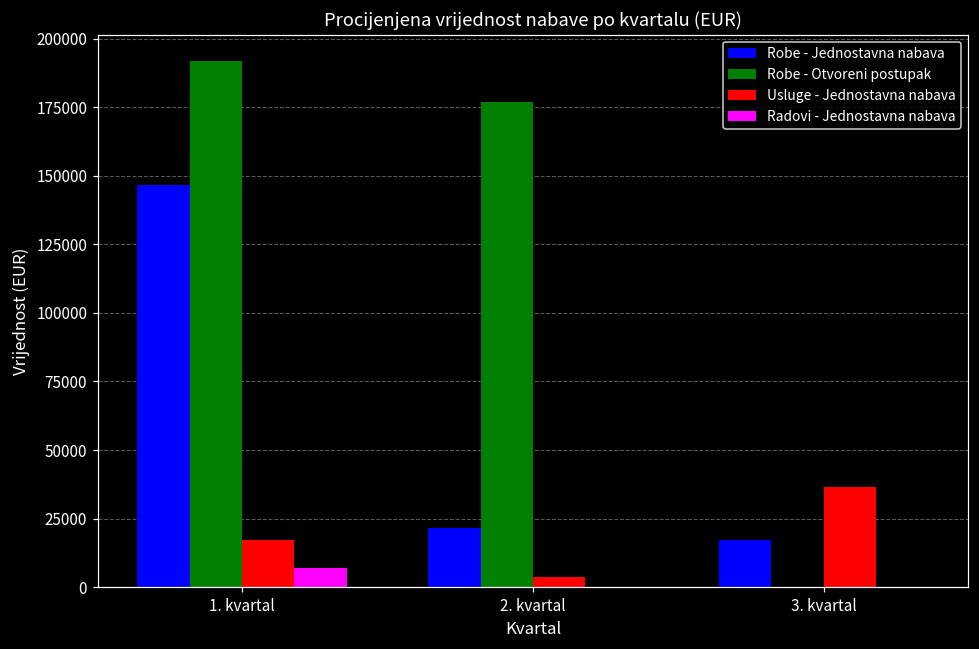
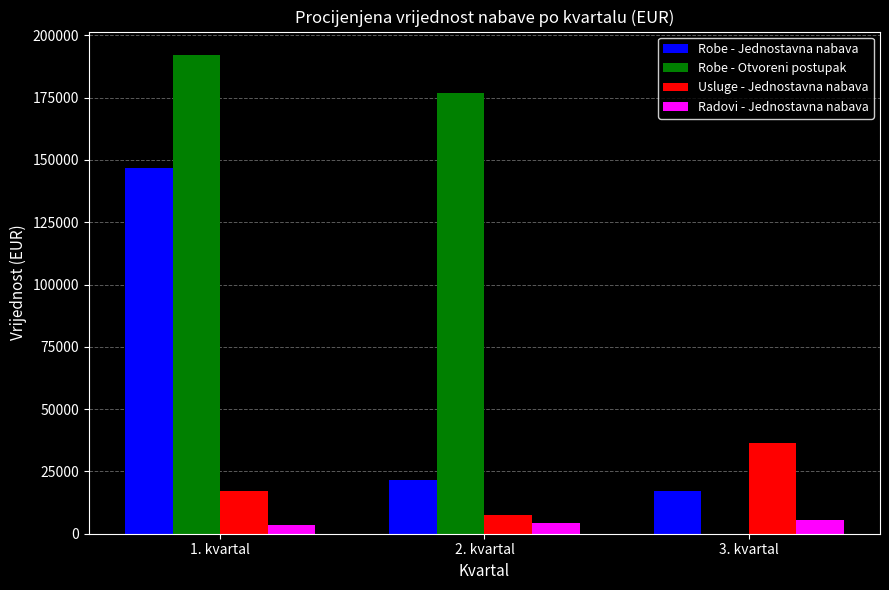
Radovi - Jednostavna nabava, 1. kvartal: 7000 -> 4000
Usluge - Jednostavna nabava, 2. kvartal: 4000 -> 8000
Radovi - Jednostavna nabava, 2. kvartal: 0 -> 4000
Radovi - Jednostavna nabava, 3. kvartal: 0 -> 5000
